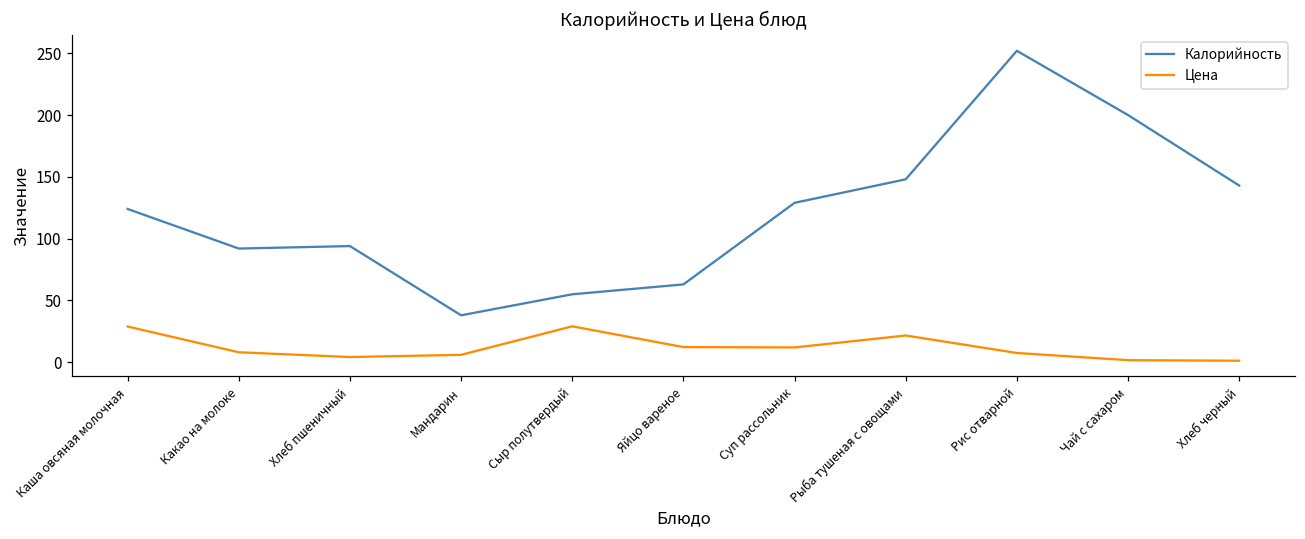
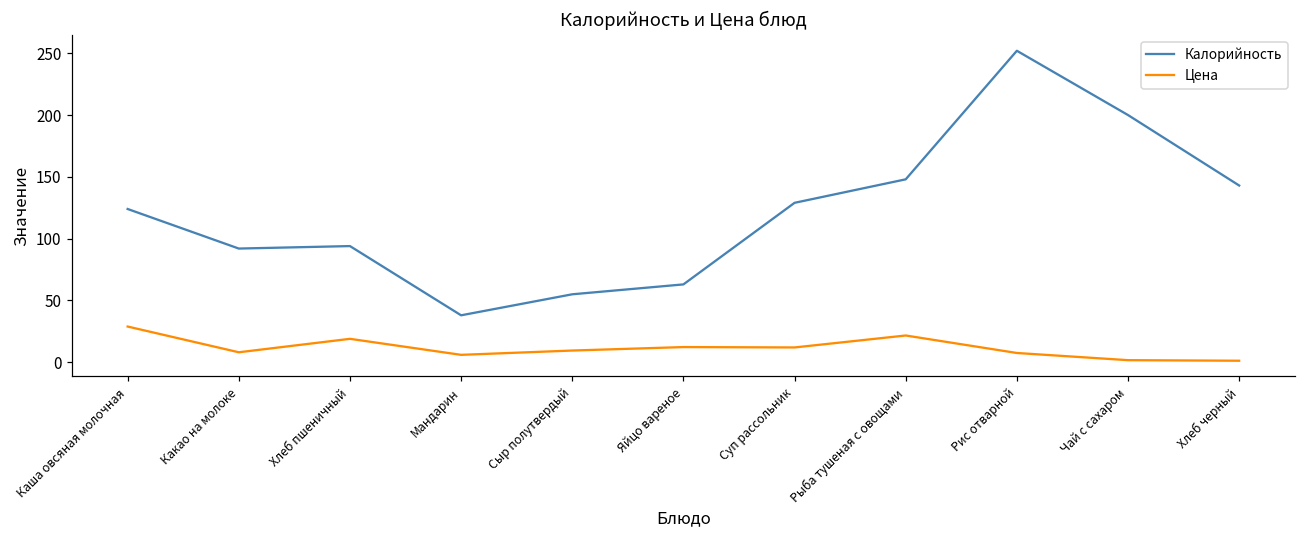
Цена, Хлеб пшеничный: 4 -> 19
Цена, Сыр полутвердый: 29 -> 10
